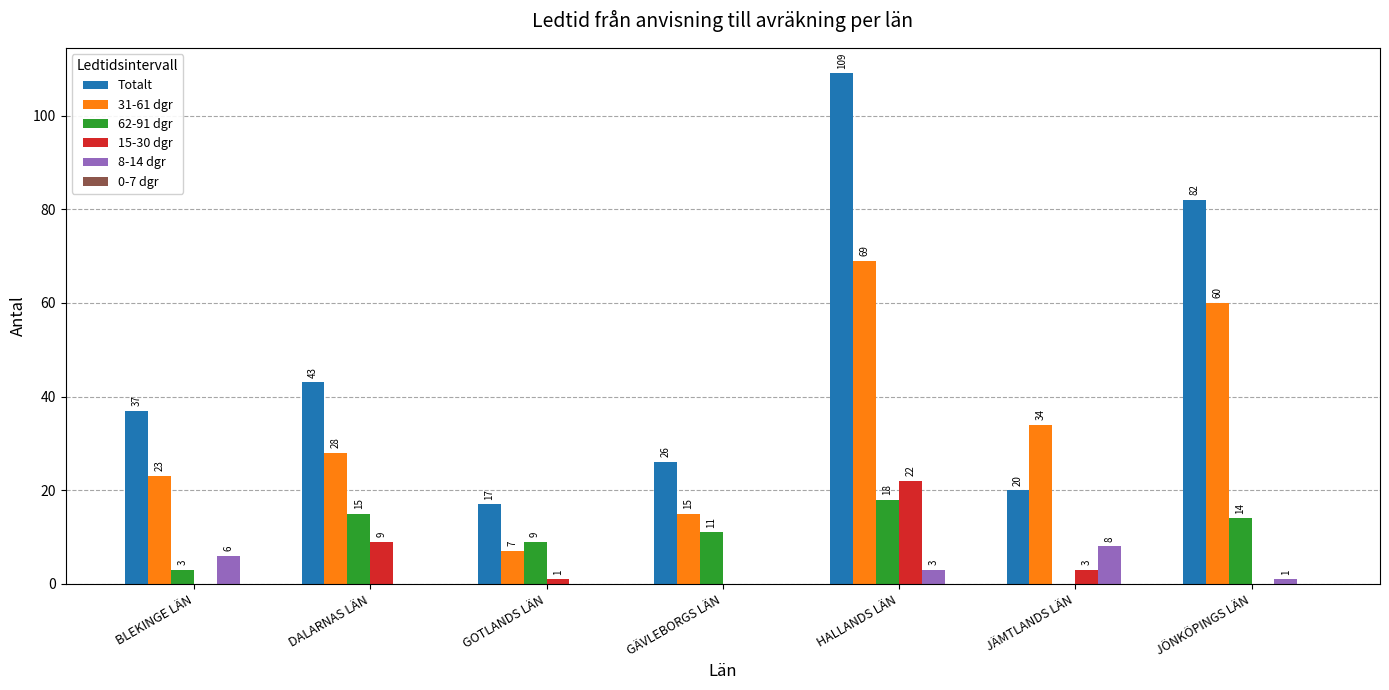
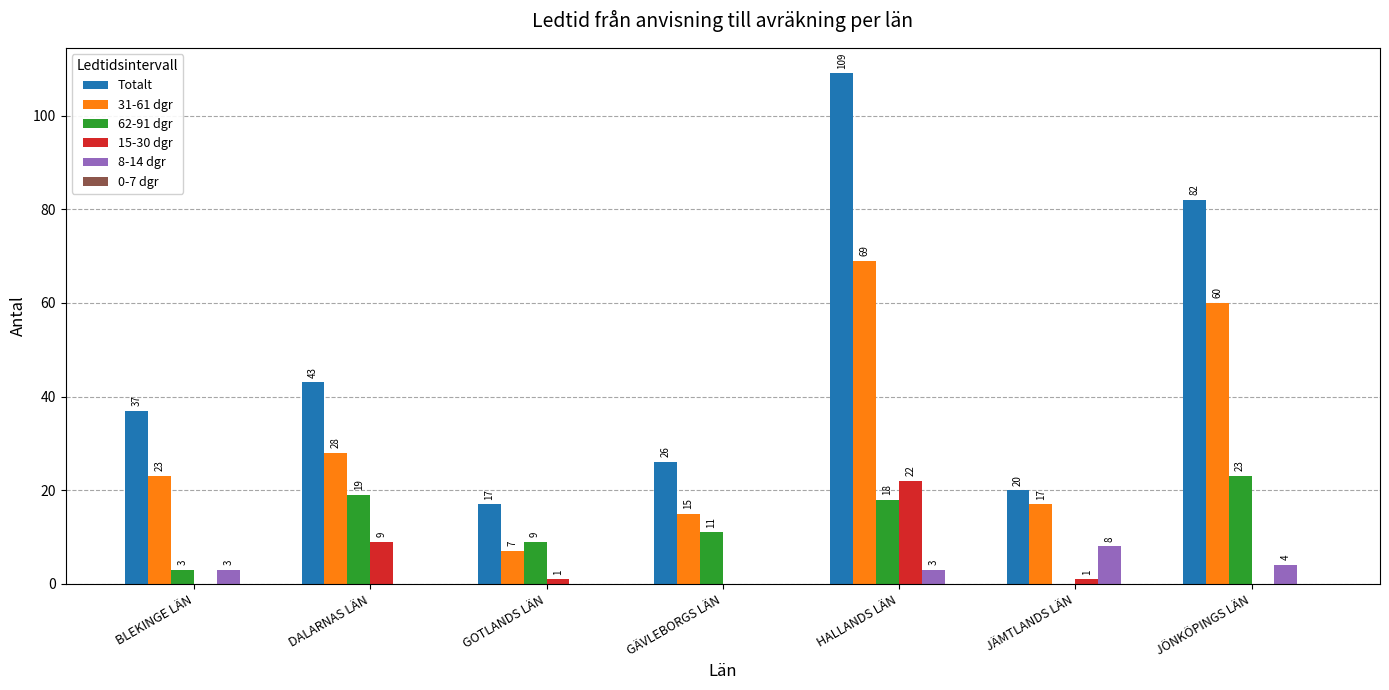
8-14 dgr, BLEKINGE LÄN: 6 -> 3
62-91 dgr, DALARNAS LÄN: 15 -> 19
31-61 dgr, JÄMTLANDS LÄN: 34 -> 17
15-30 dgr, JÄMTLANDS LÄN: 3 -> 1
62-91 dgr, JÖNKÖPINGS LÄN: 14 -> 23
8-14 dgr, JÖNKÖPINGS LÄN: 1 -> 4
